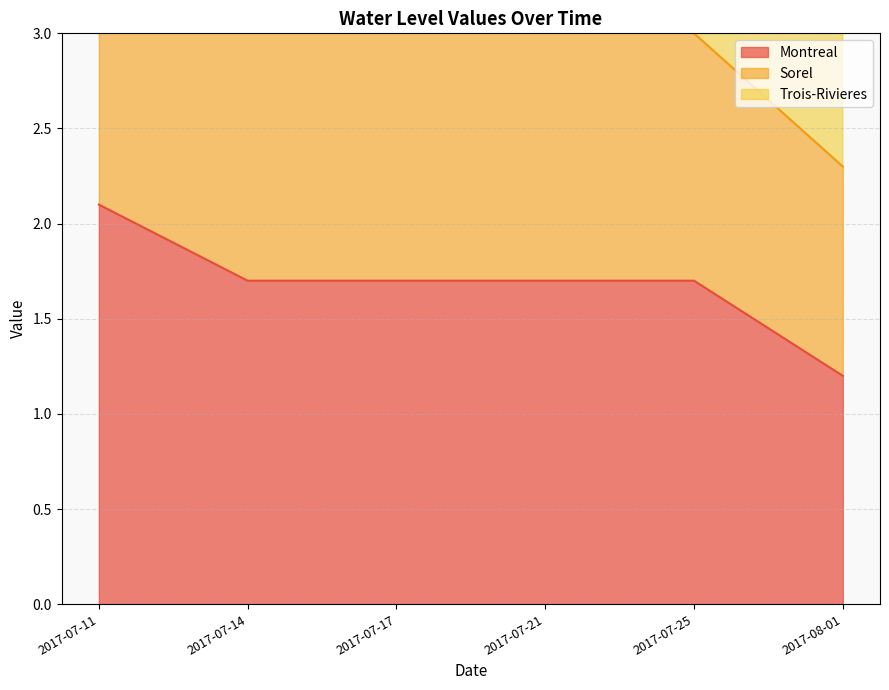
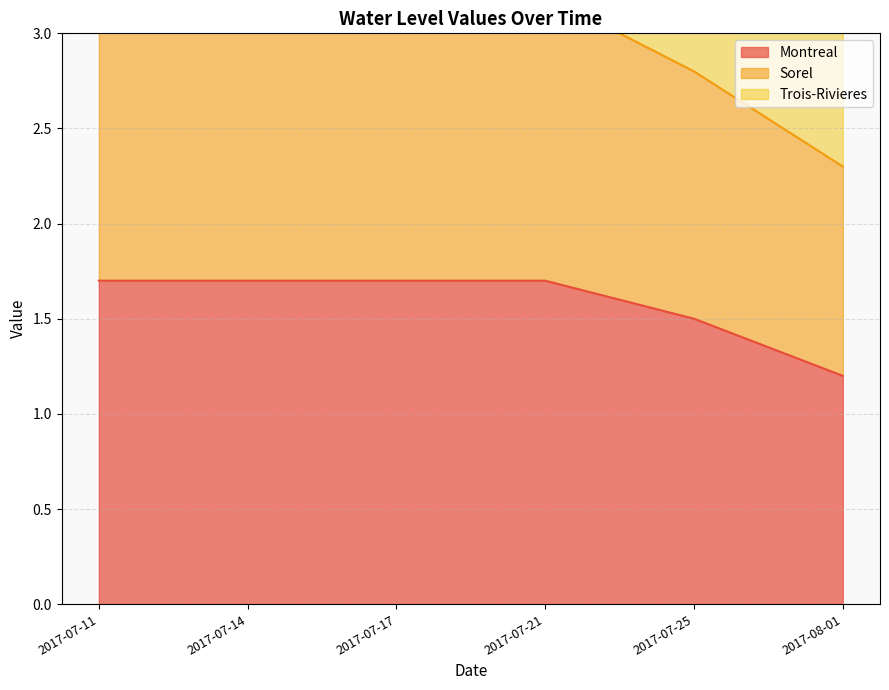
Montreal, 2017-07-11: 2.1 -> 1.7
Montreal, 2017-07-25: 1.7 -> 1.5
